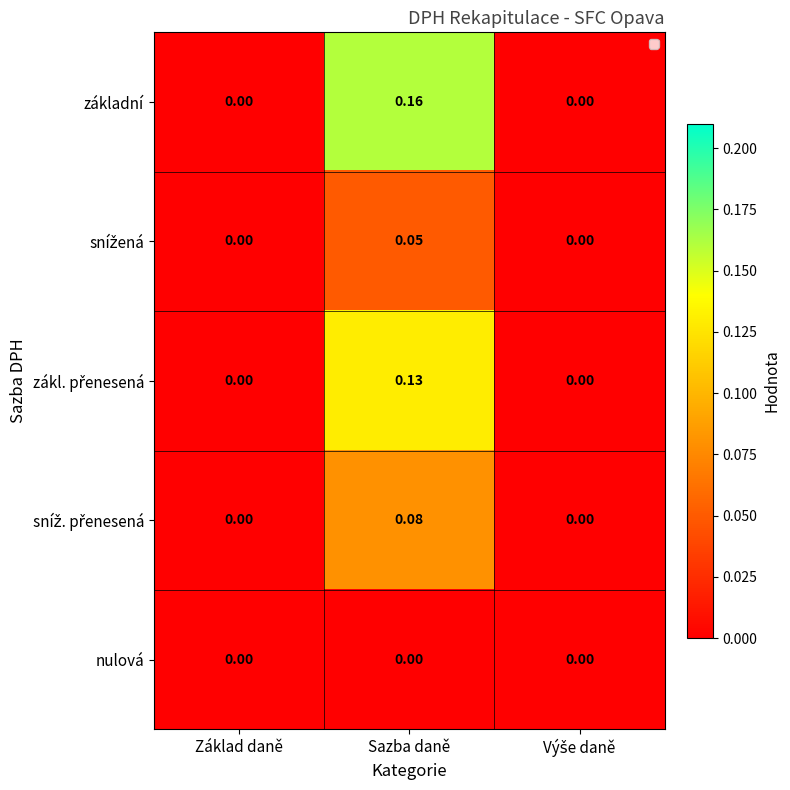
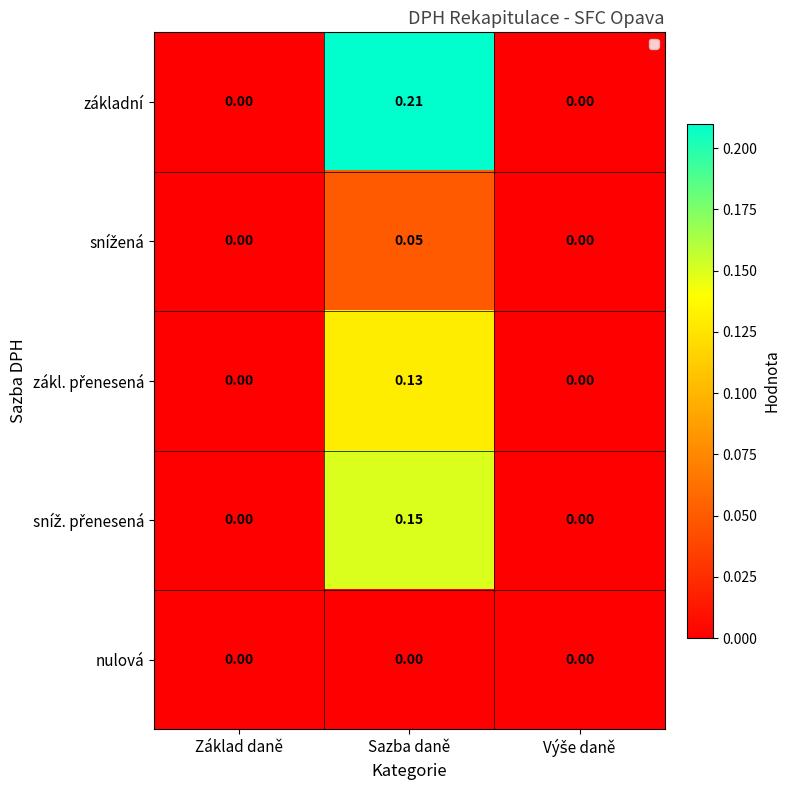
základní, Sazba daně: 0.16 -> 0.21
sníž. přenesená, Sazba daně: 0.08 -> 0.15
